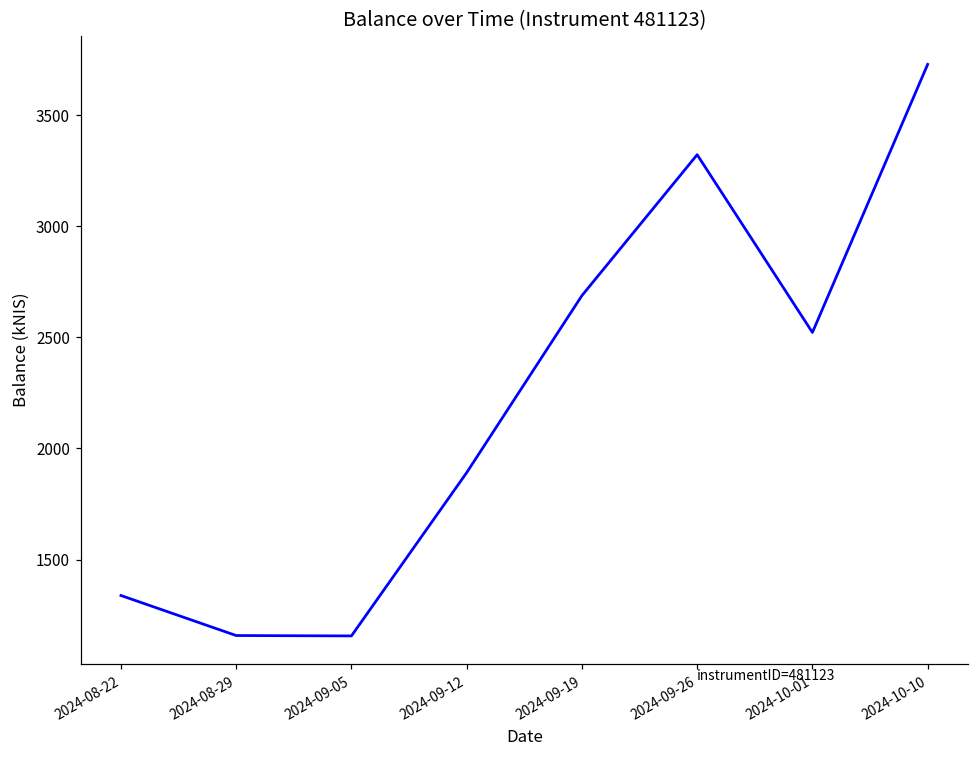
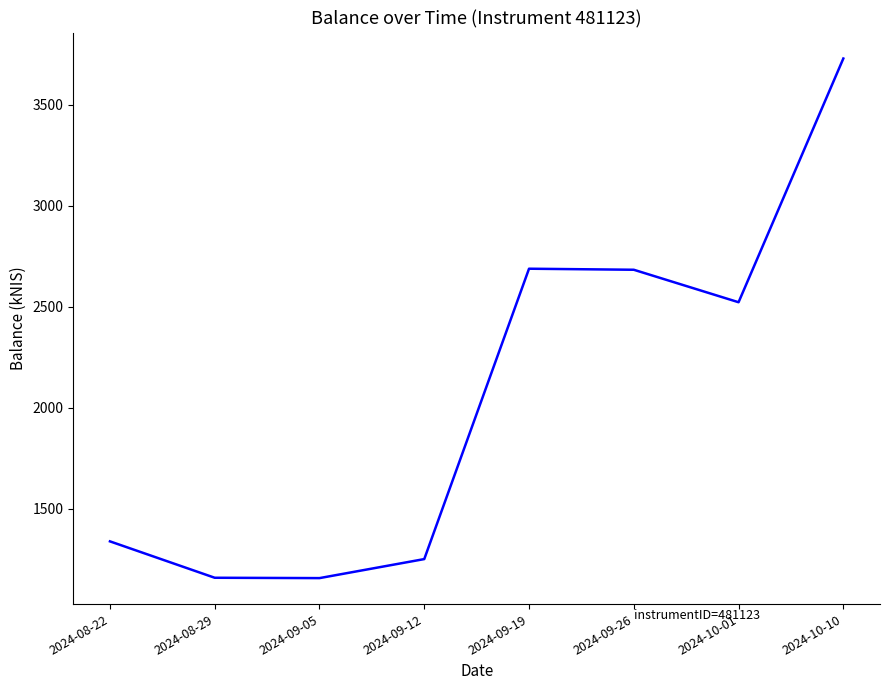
2024-09-12: 1890 -> 1250
2024-09-26: 3320 -> 2680
